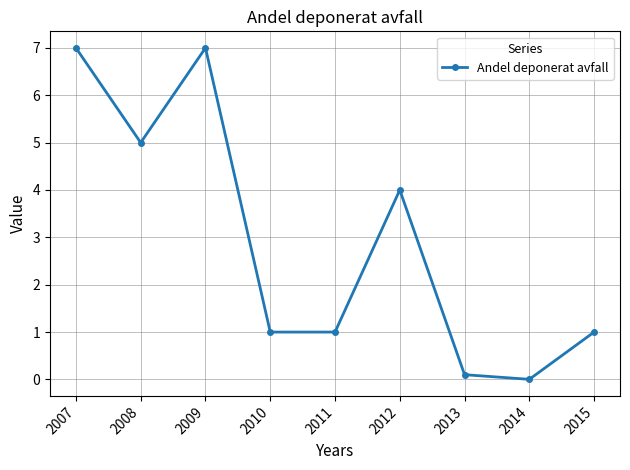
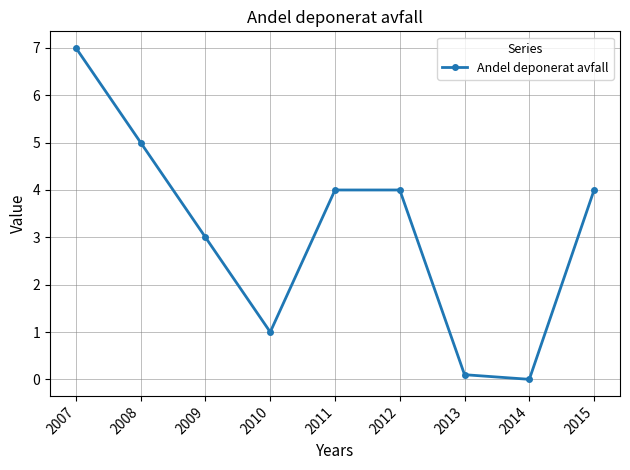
2009: 7 -> 3
2011: 1 -> 4
2015: 1 -> 4
